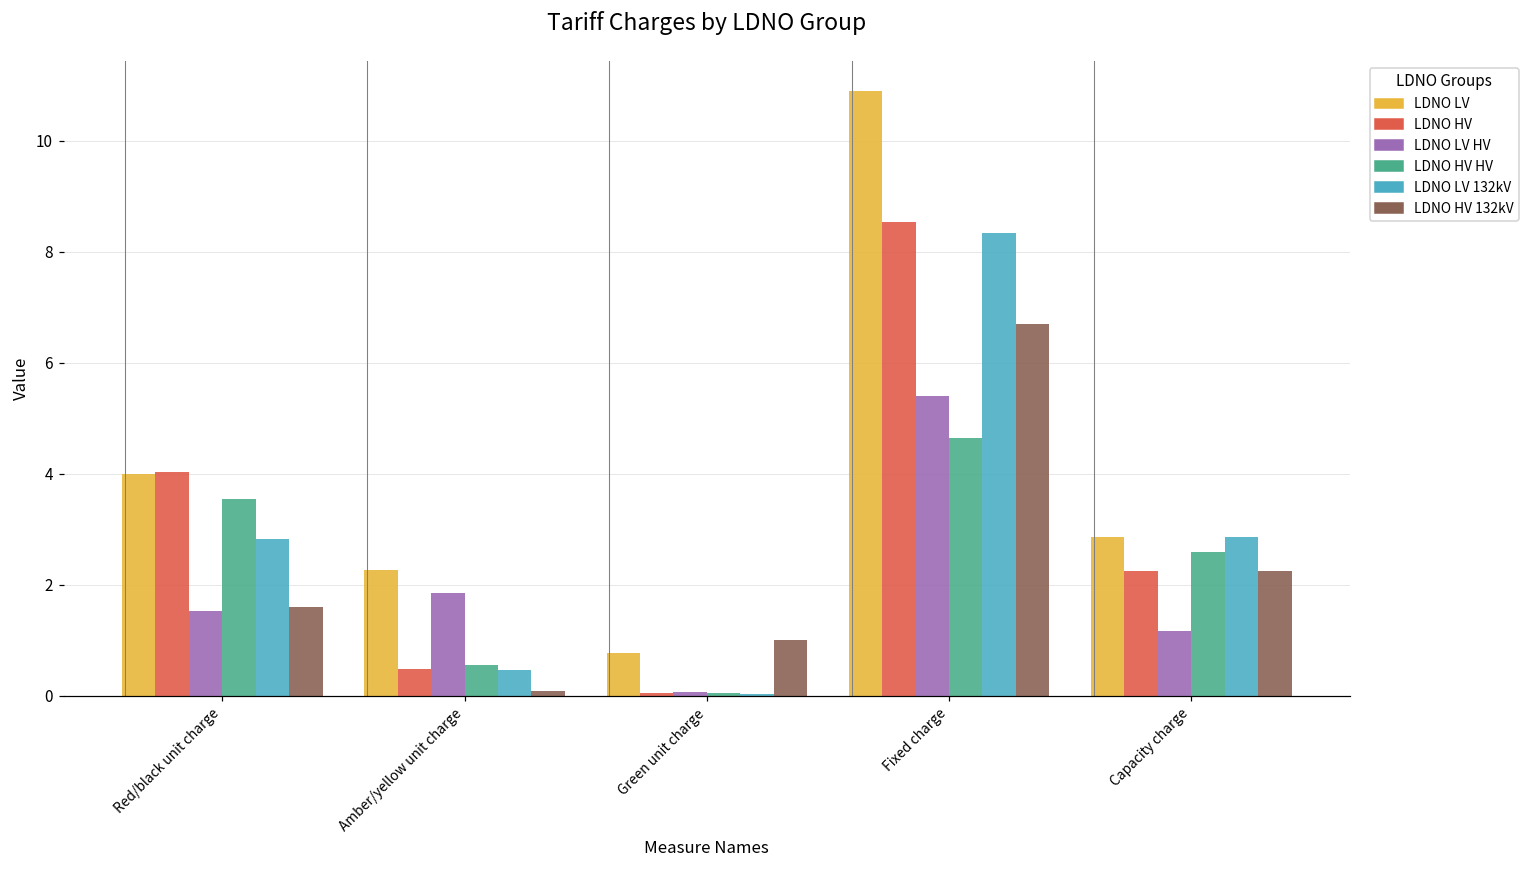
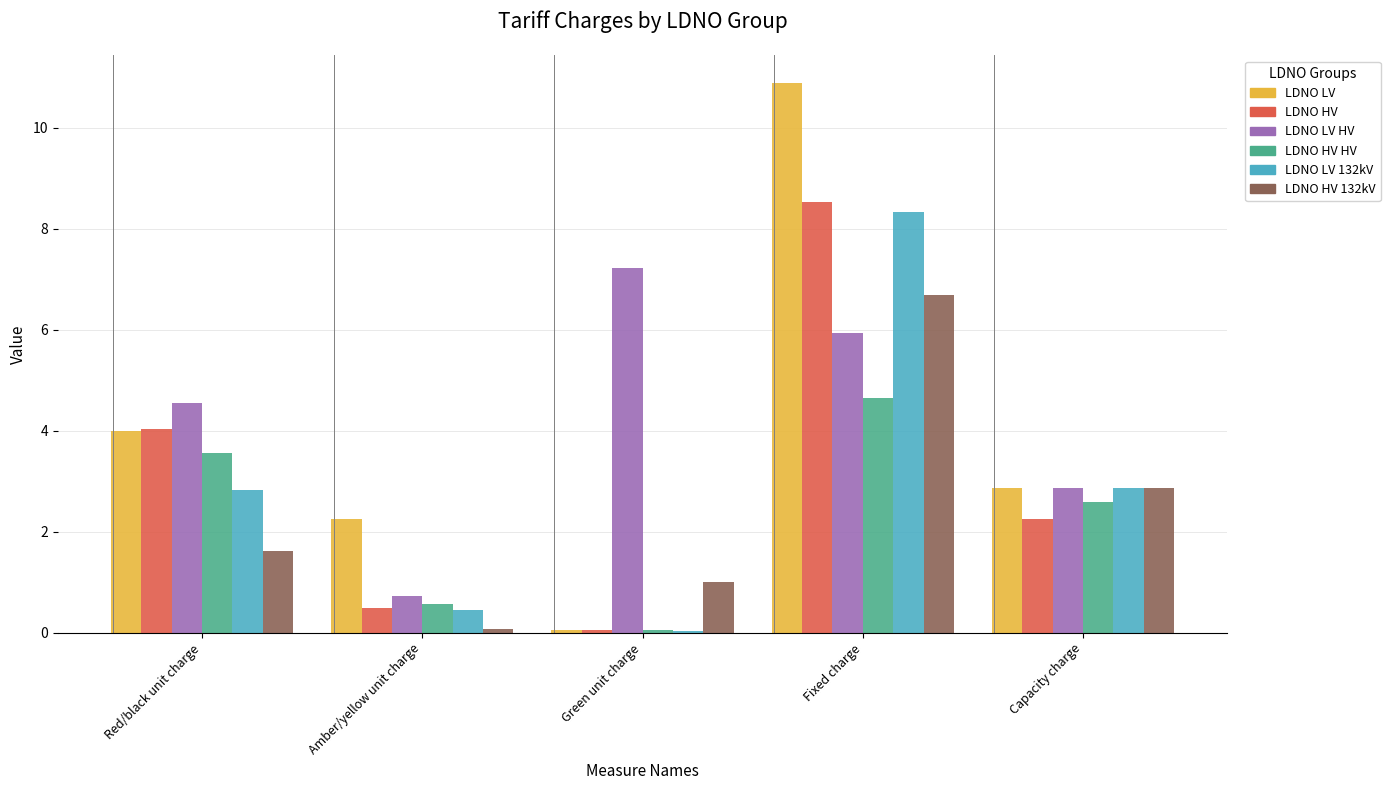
LDNO LV HV, Red/black unit charge: 1.5 -> 4.5
LDNO LV HV, Amber/yellow unit charge: 1.9 -> 0.7
LDNO LV, Green unit charge: 0.8 -> 0.1
LDNO LV HV, Green unit charge: 0.1 -> 7.2
LDNO LV HV, Fixed charge: 5.4 -> 5.9
LDNO LV HV, Capacity charge: 1.2 -> 2.9
LDNO HV 132kV, Capacity charge: 2.3 -> 2.9
